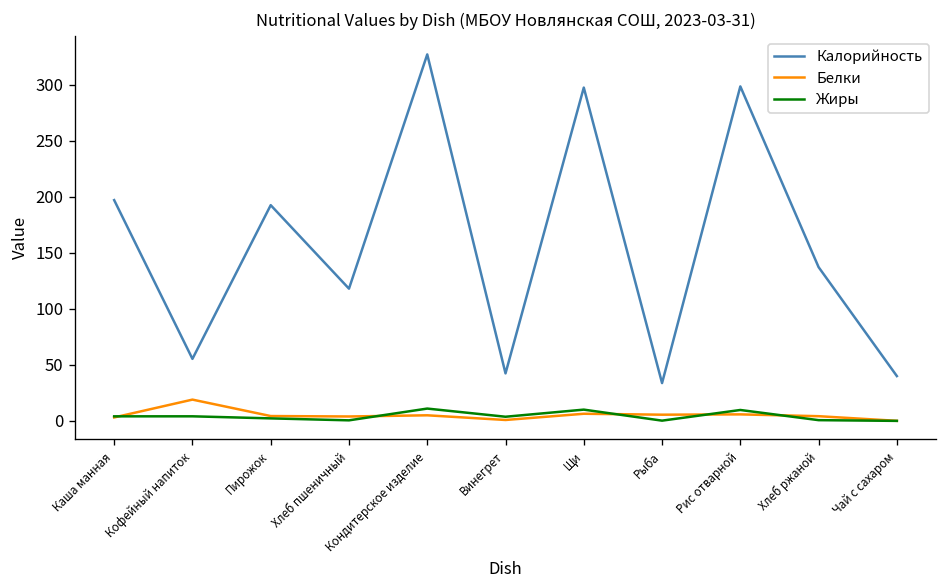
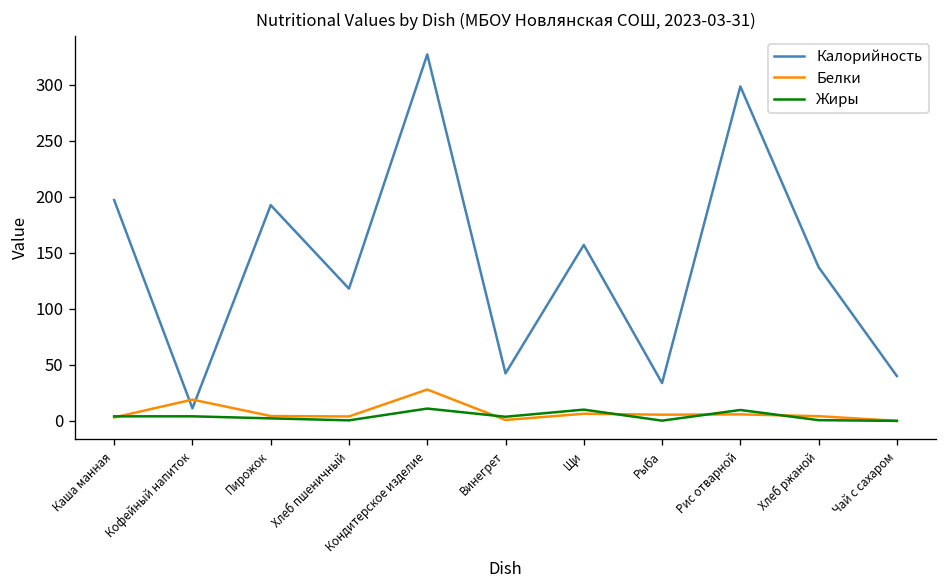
Калорийность, Кофейный напиток: 60 -> 10
Белки, Кондитерское изделие: 10 -> 30
Калорийность, Щи: 300 -> 160
